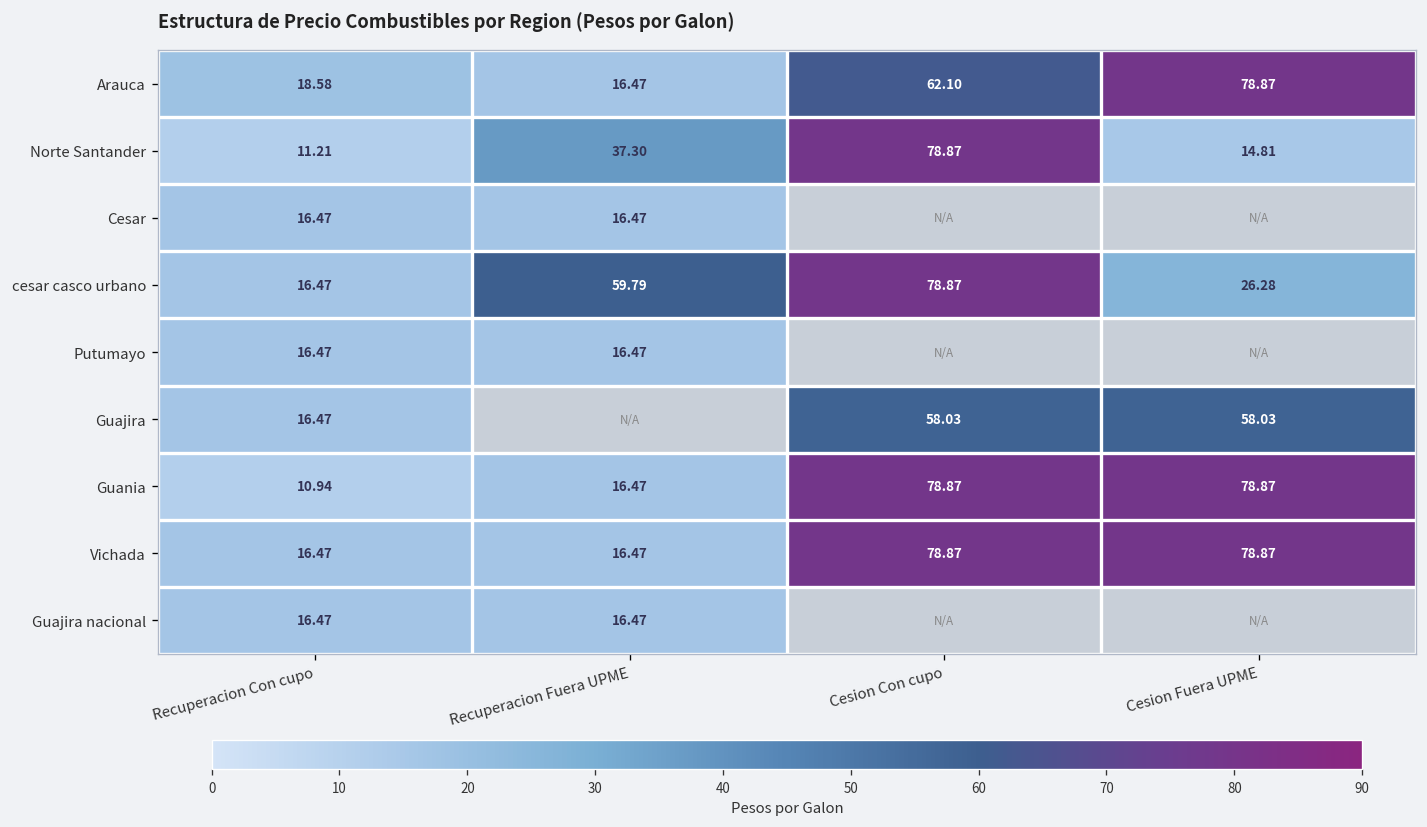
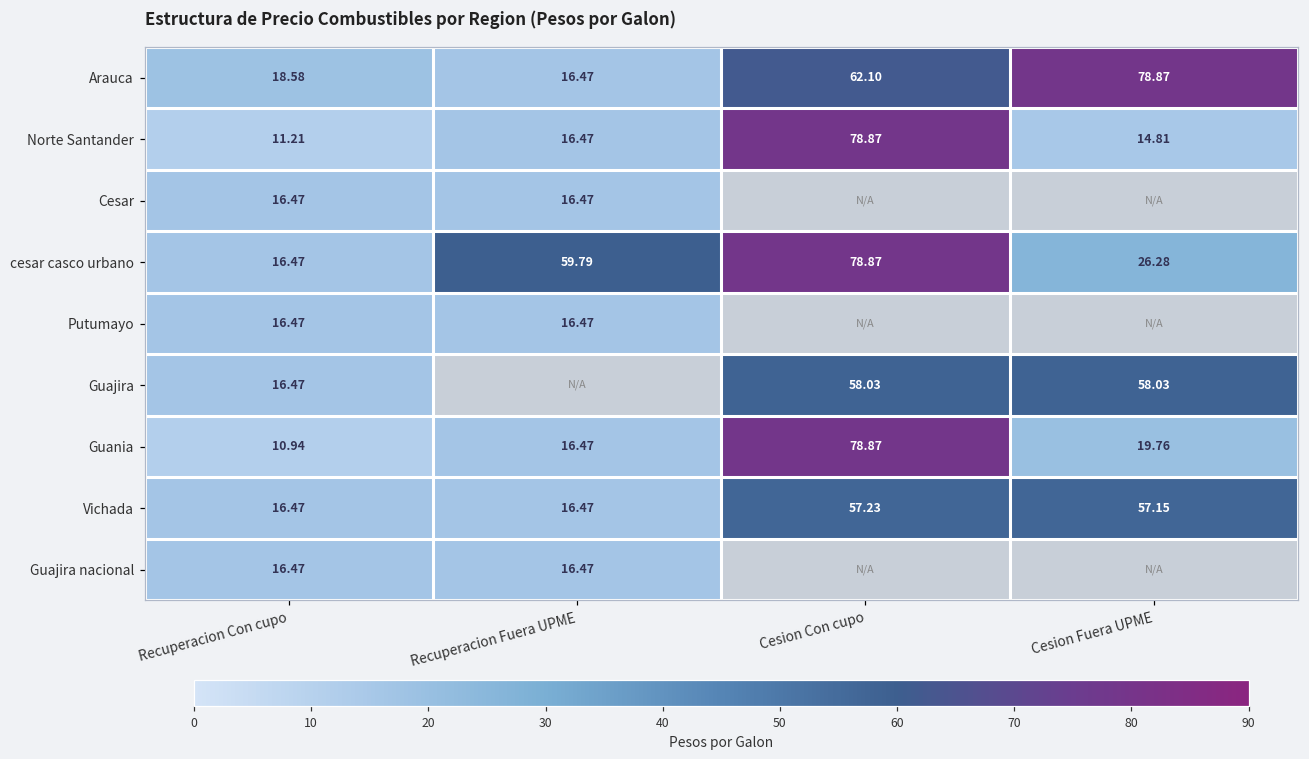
Norte Santander, Recuperacion Fuera UPME: 37.30 -> 16.47
Guania, Cesion Fuera UPME: 78.87 -> 19.76
Vichada, Cesion Con cupo: 78.87 -> 57.23
Vichada, Cesion Fuera UPME: 78.87 -> 57.15
